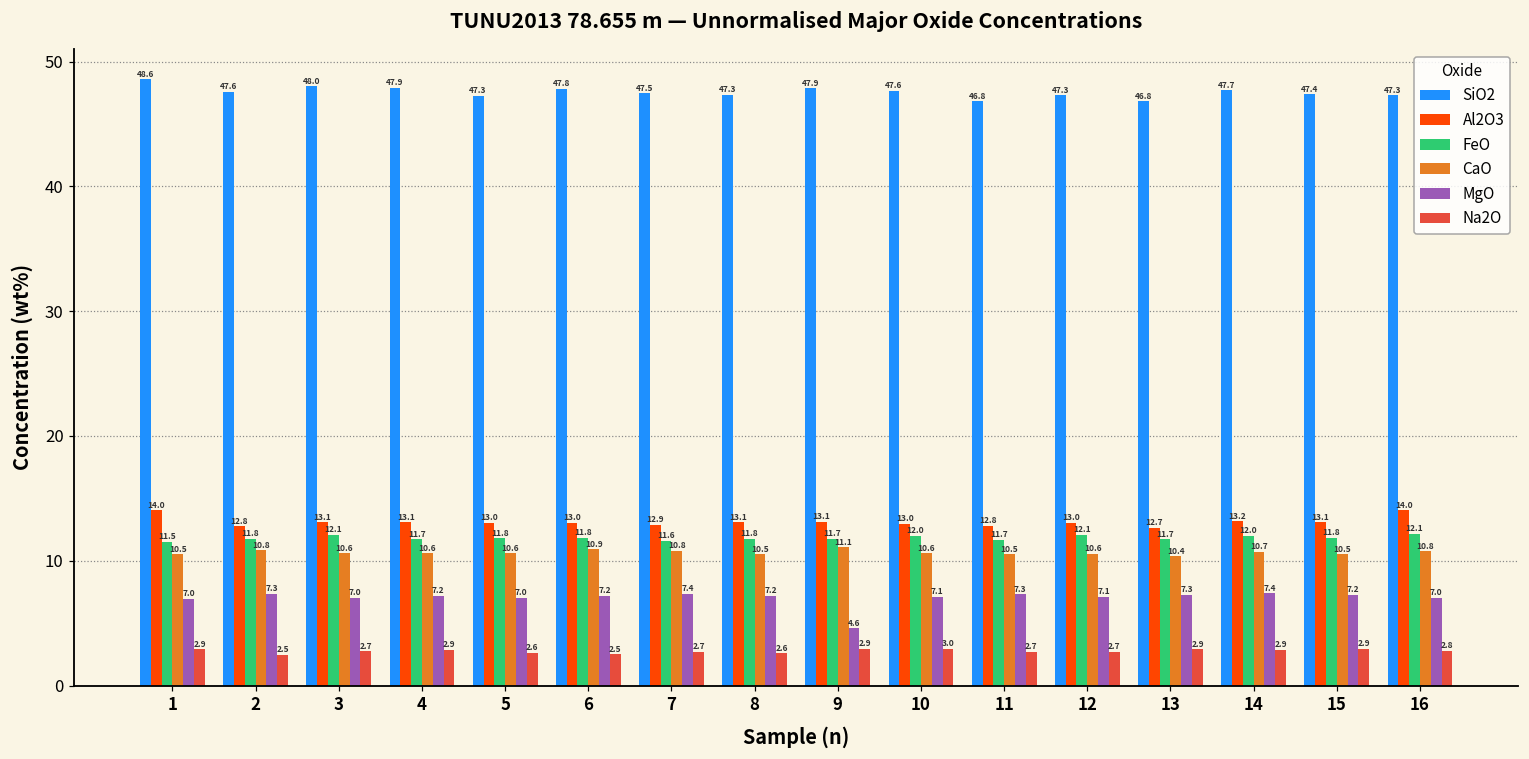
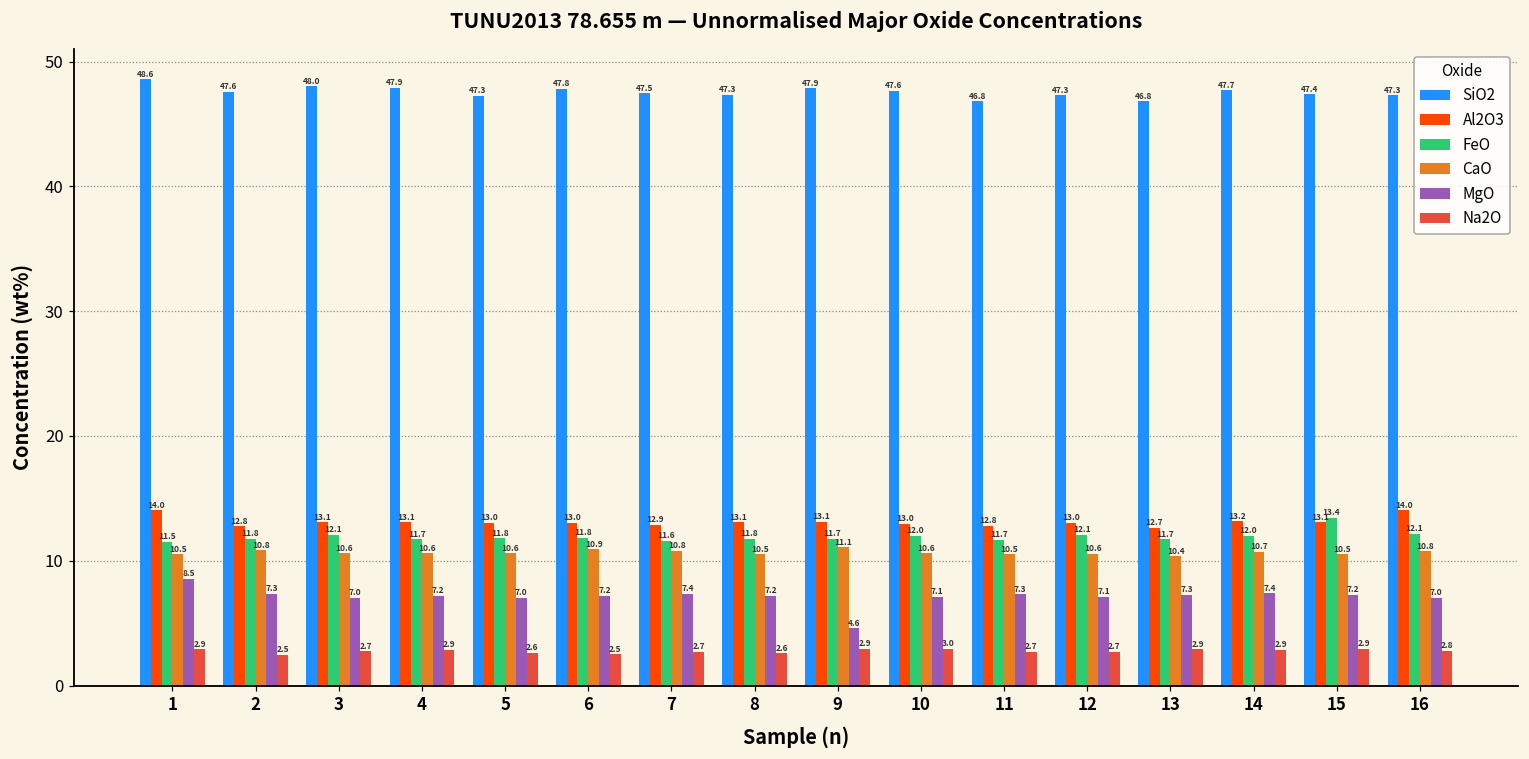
MgO, 1: 7.0 -> 8.5
FeO, 15: 11.8 -> 13.4
